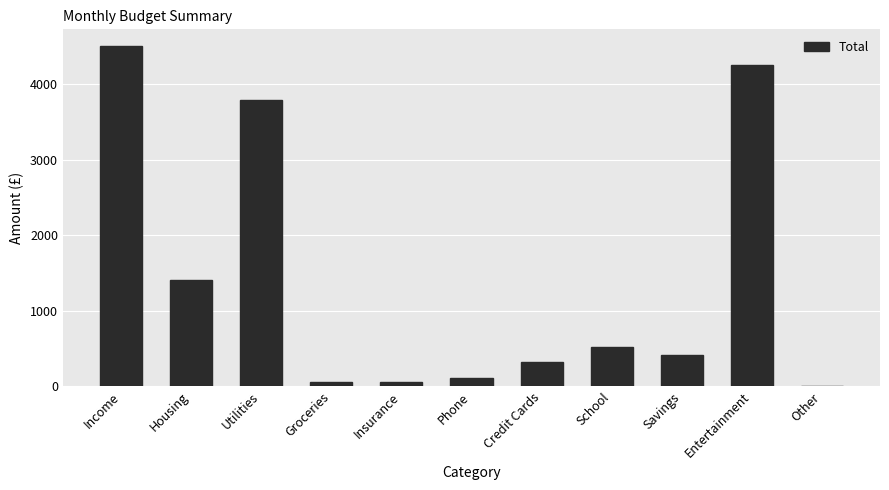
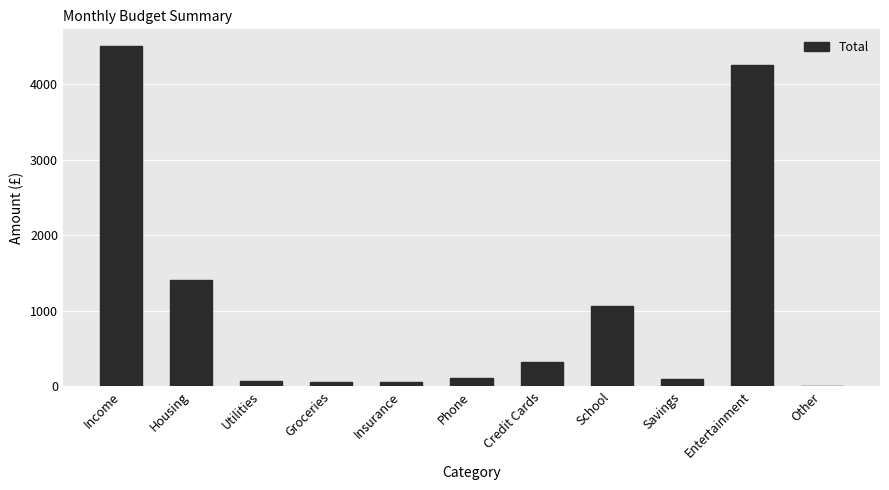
Utilities: 3800 -> 100
School: 500 -> 1100
Savings: 400 -> 100
